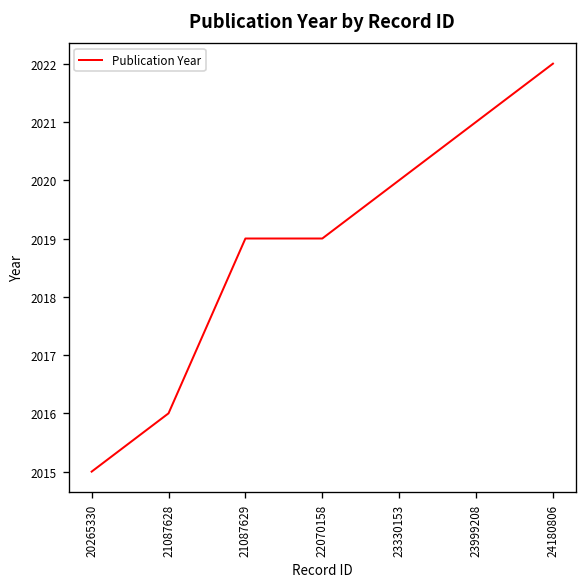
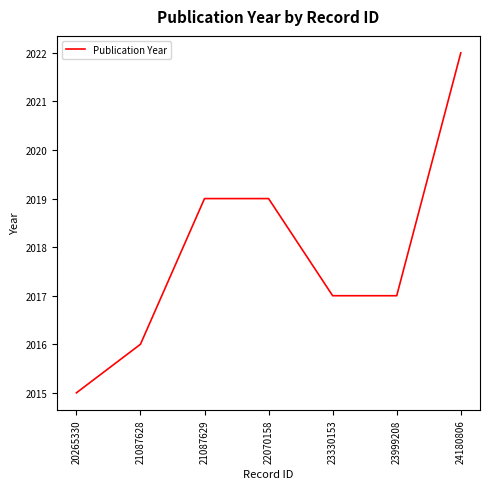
23330153: 2020 -> 2017
23999208: 2021 -> 2017
